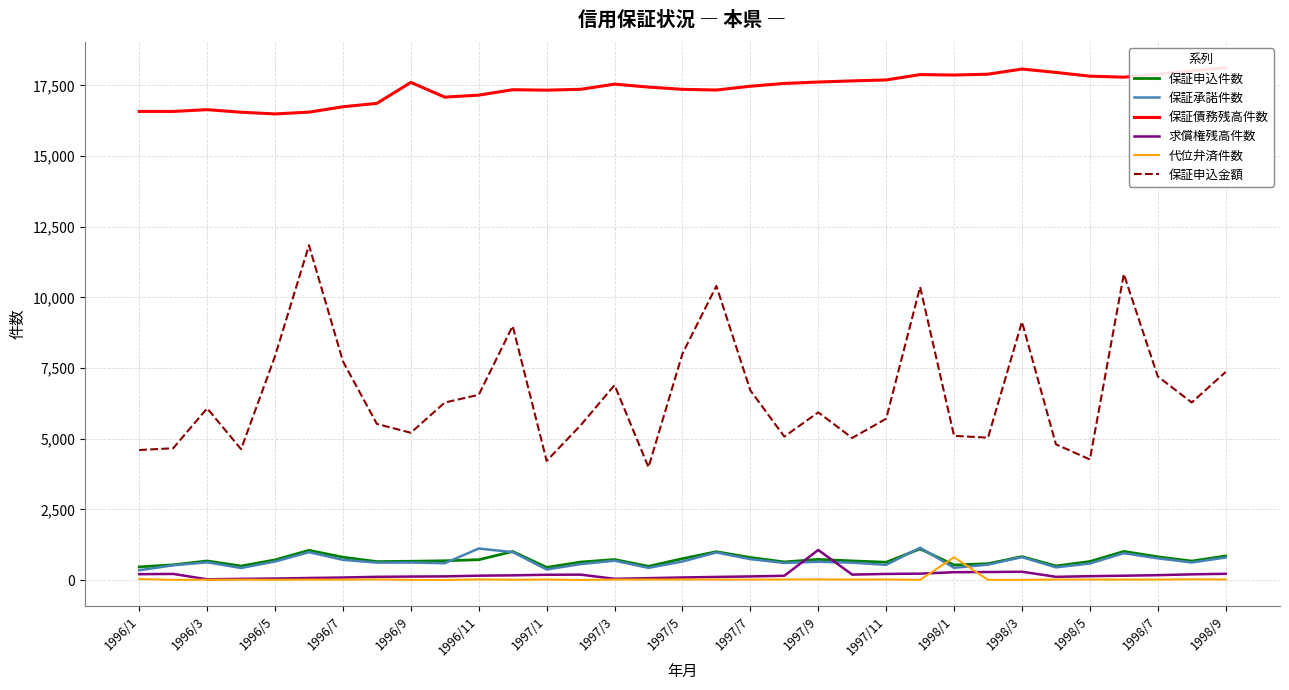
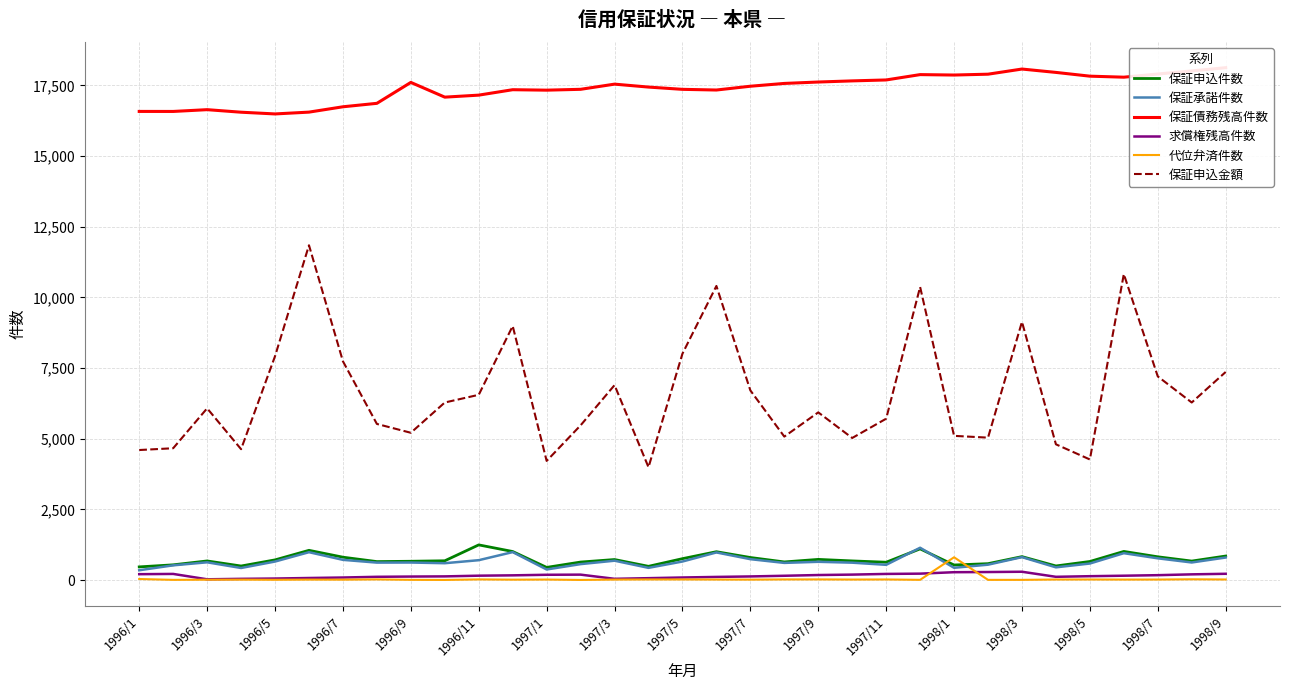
保証申込件数, 1996/11: 700 -> 1,200
保証承諾件数, 1996/11: 1,100 -> 700
求償権残高件数, 1997/9: 1,100 -> 200
